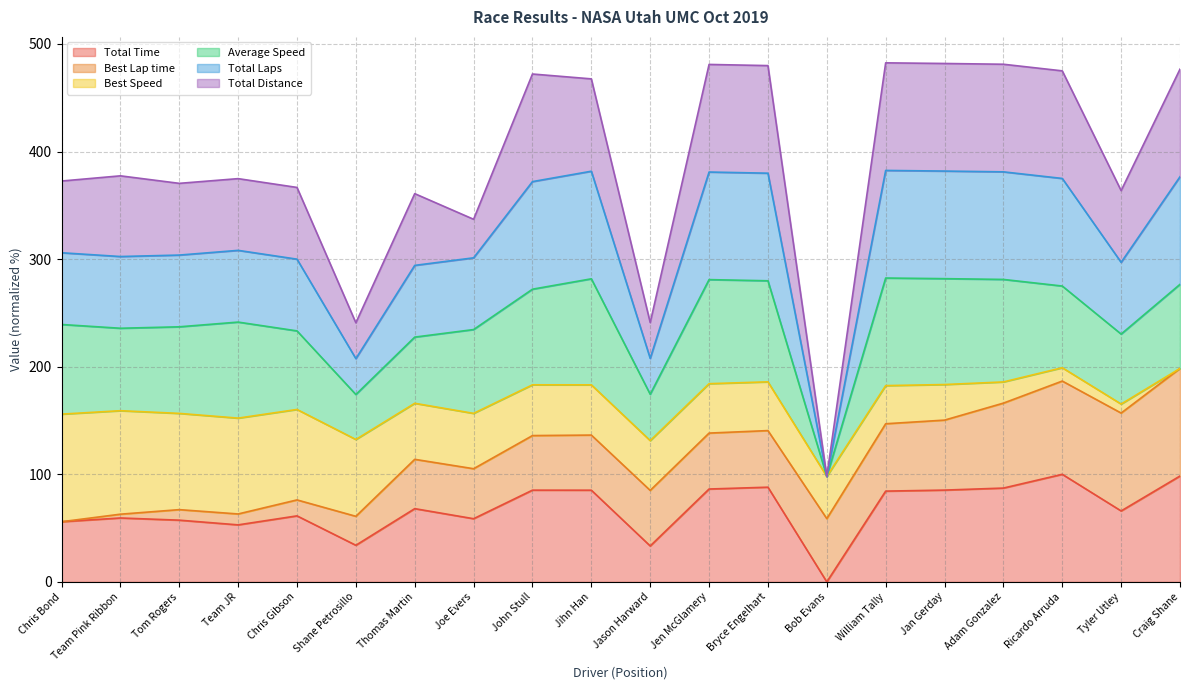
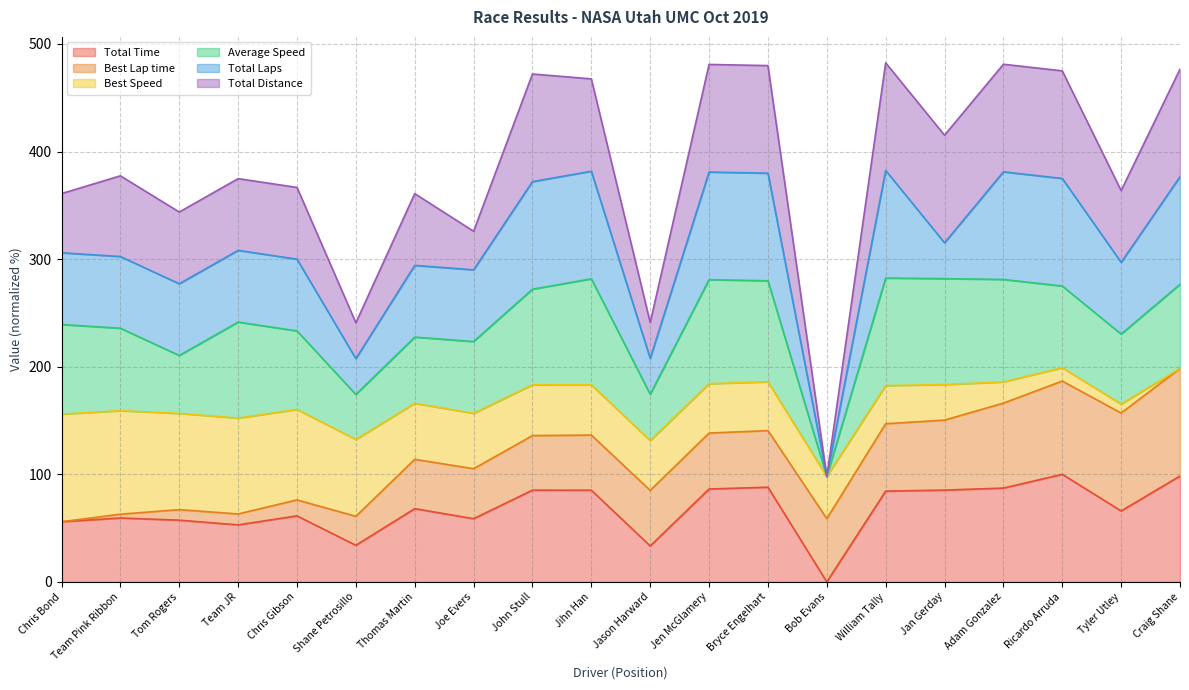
Total Distance, Chris Bond: 67 -> 55
Average Speed, Tom Rogers: 80 -> 54
Average Speed, Joe Evers: 78 -> 67
Total Laps, Jan Gerday: 100 -> 33
